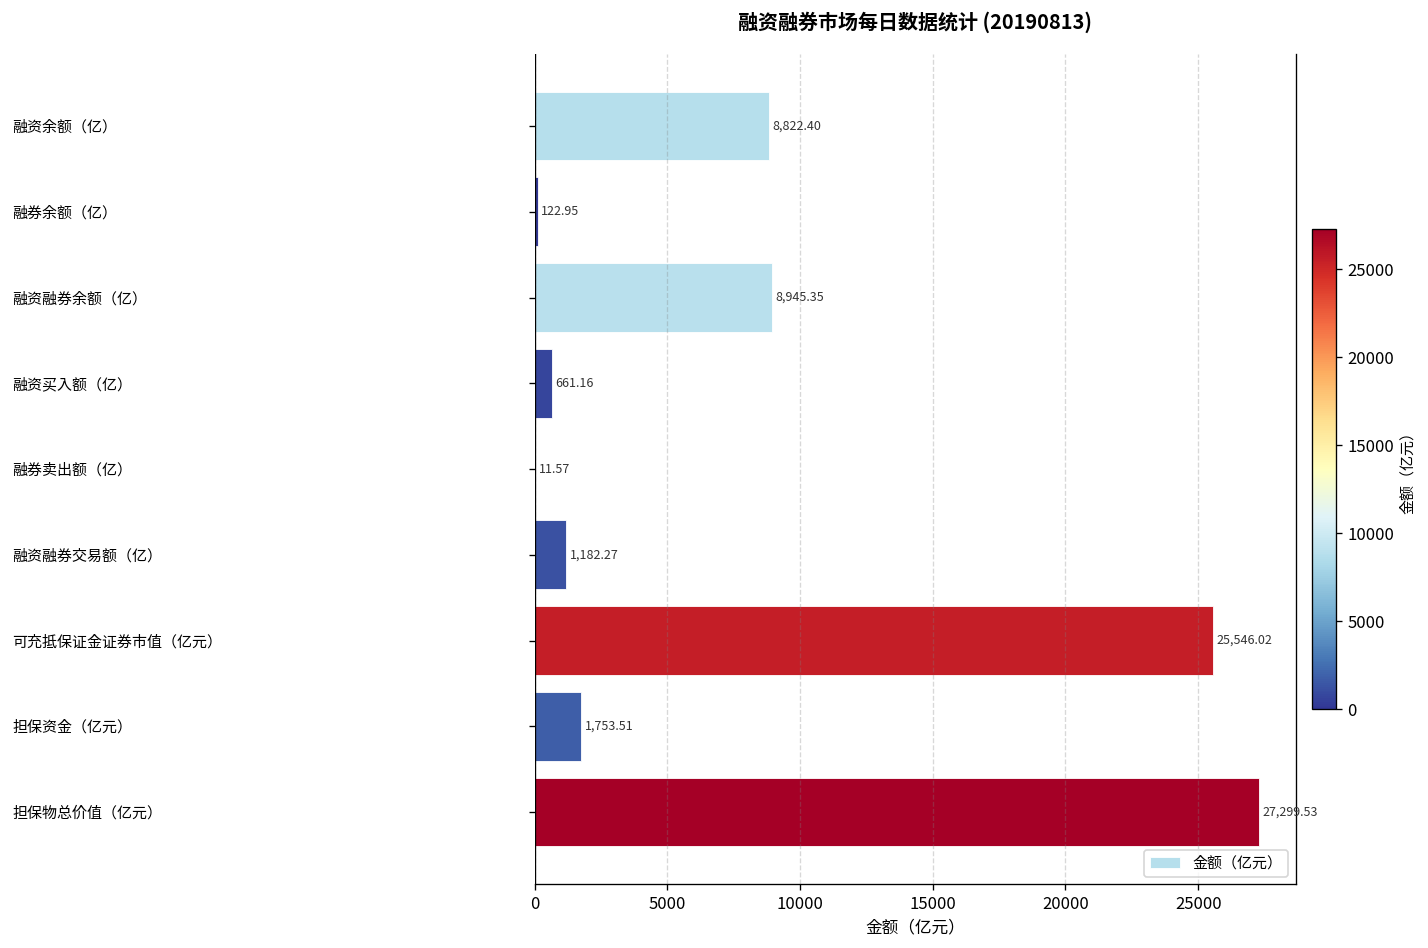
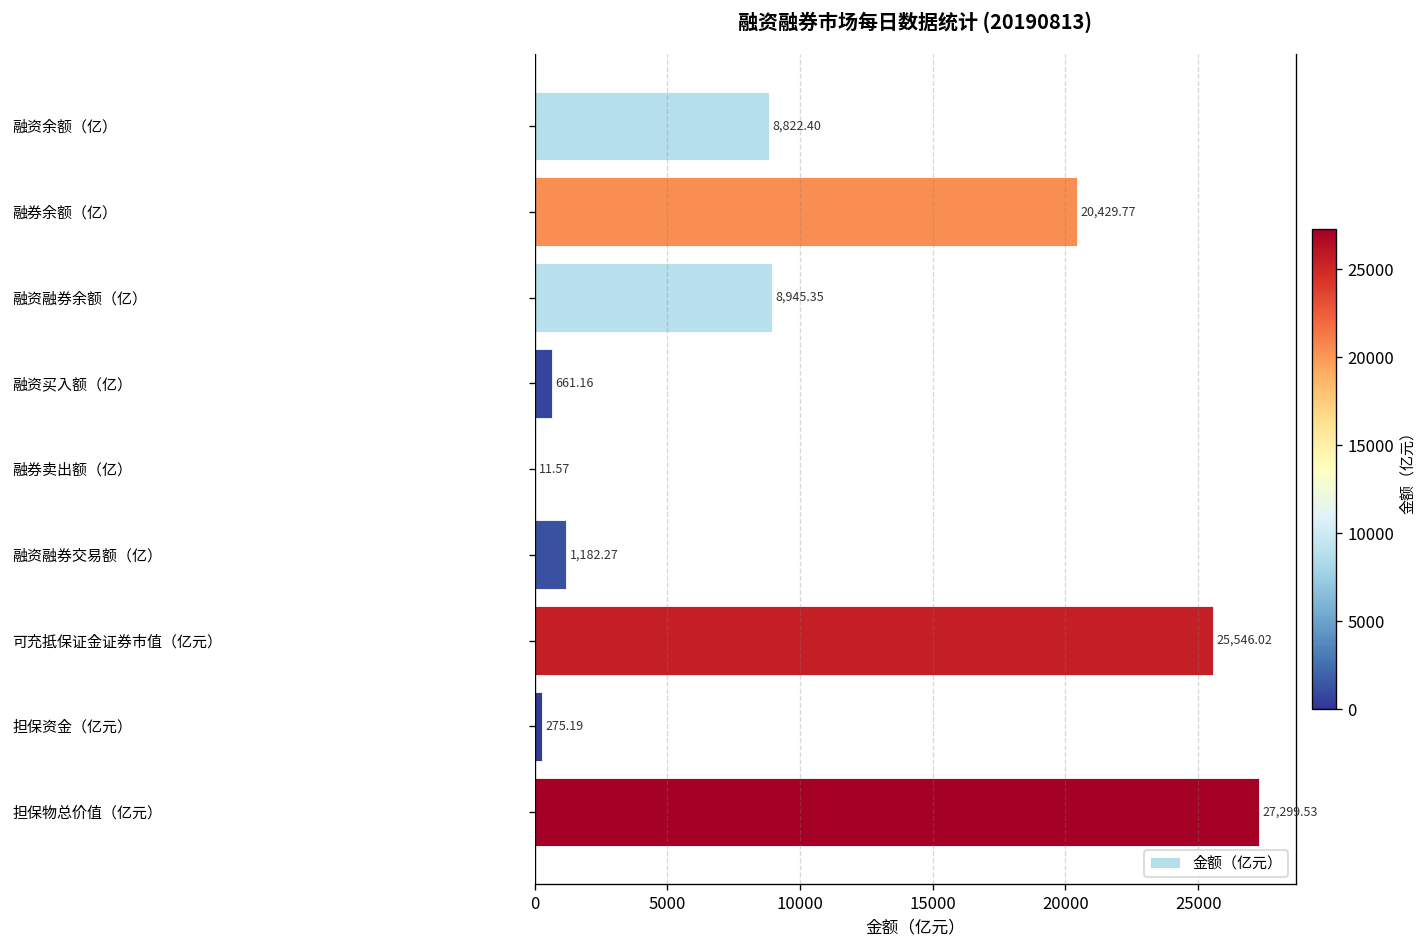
融券余额（亿）: 122.95 -> 20,429.77
担保资金（亿元）: 1,753.51 -> 275.19
